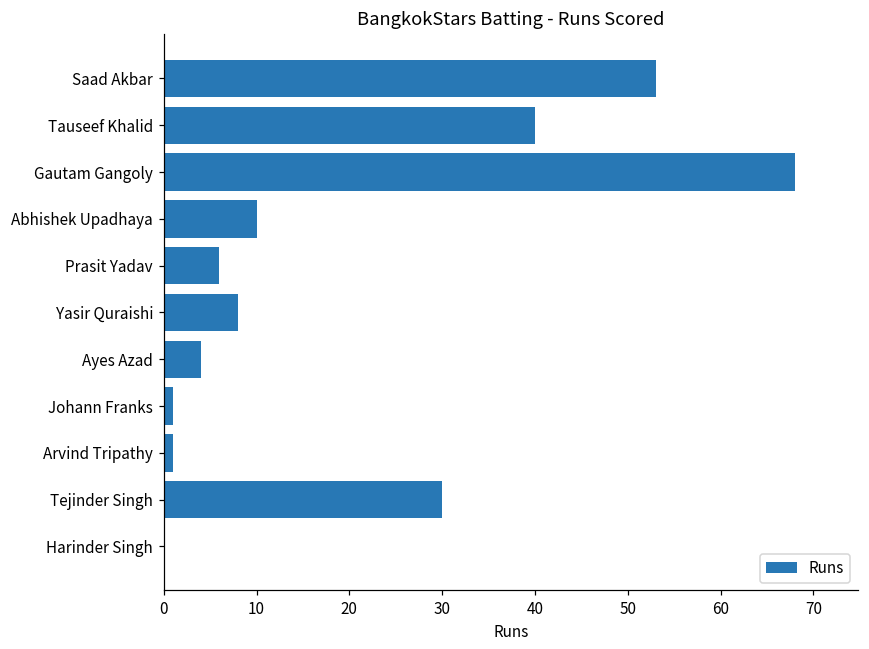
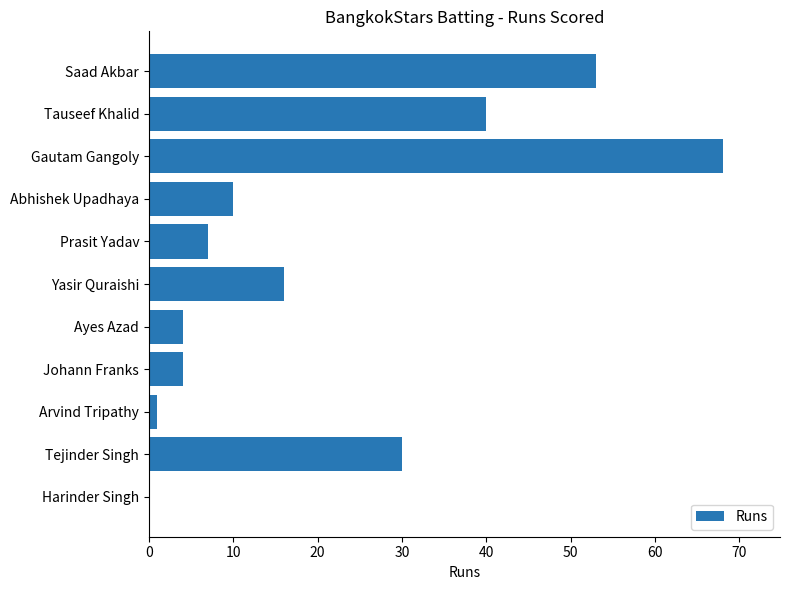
Prasit Yadav: 6 -> 7
Yasir Quraishi: 8 -> 16
Johann Franks: 1 -> 4
